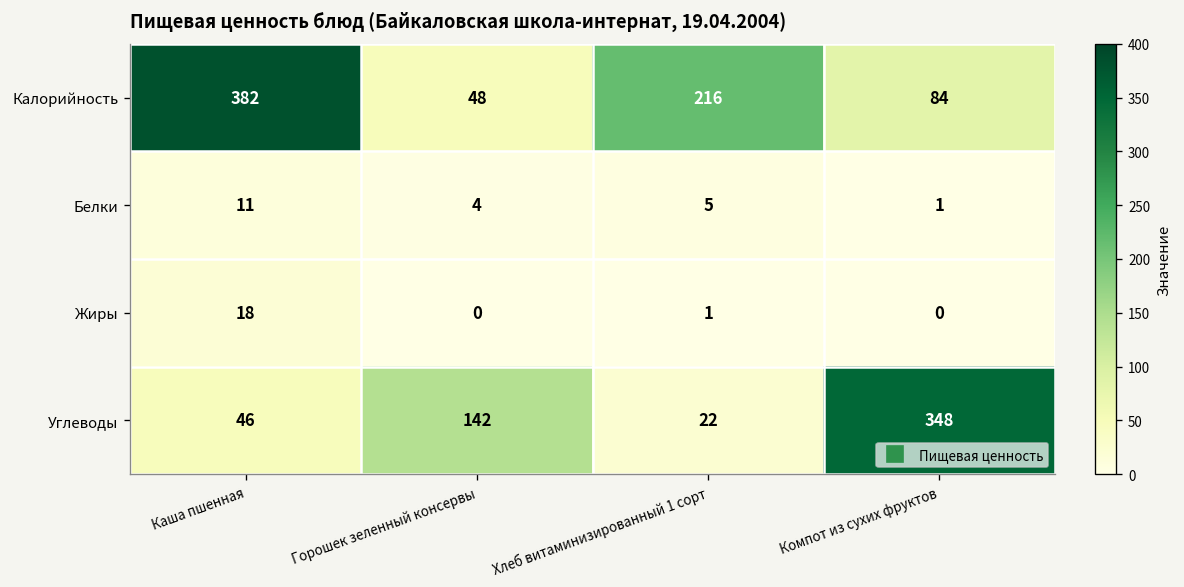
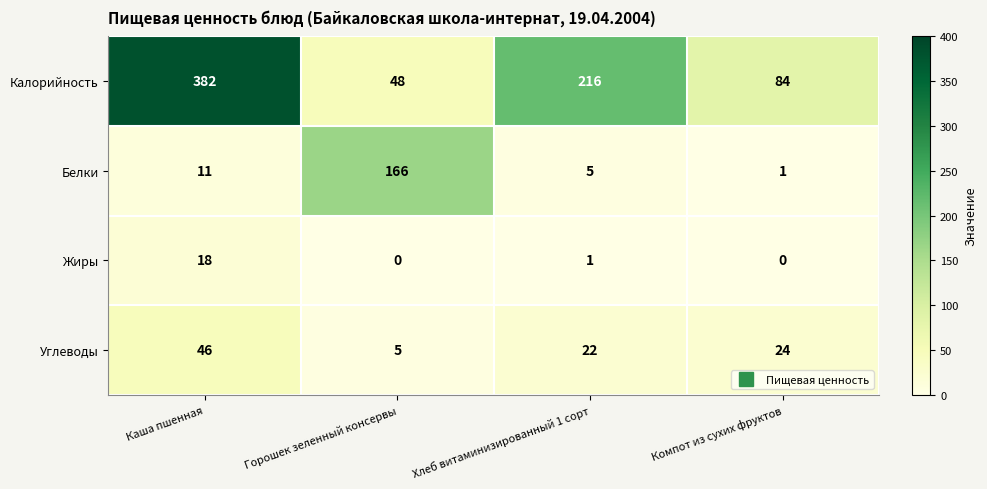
Белки, Горошек зеленный консервы: 4 -> 166
Углеводы, Горошек зеленный консервы: 142 -> 5
Углеводы, Компот из сухих фруктов: 348 -> 24
